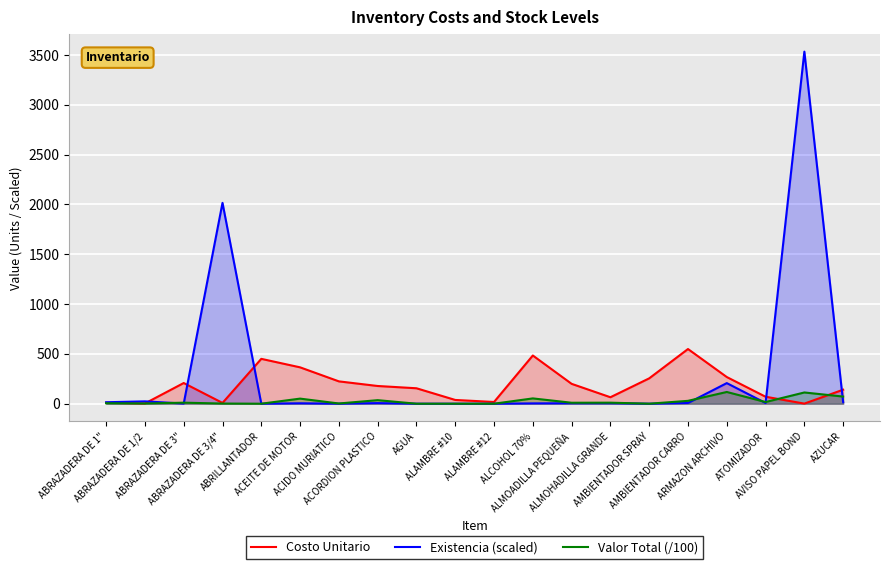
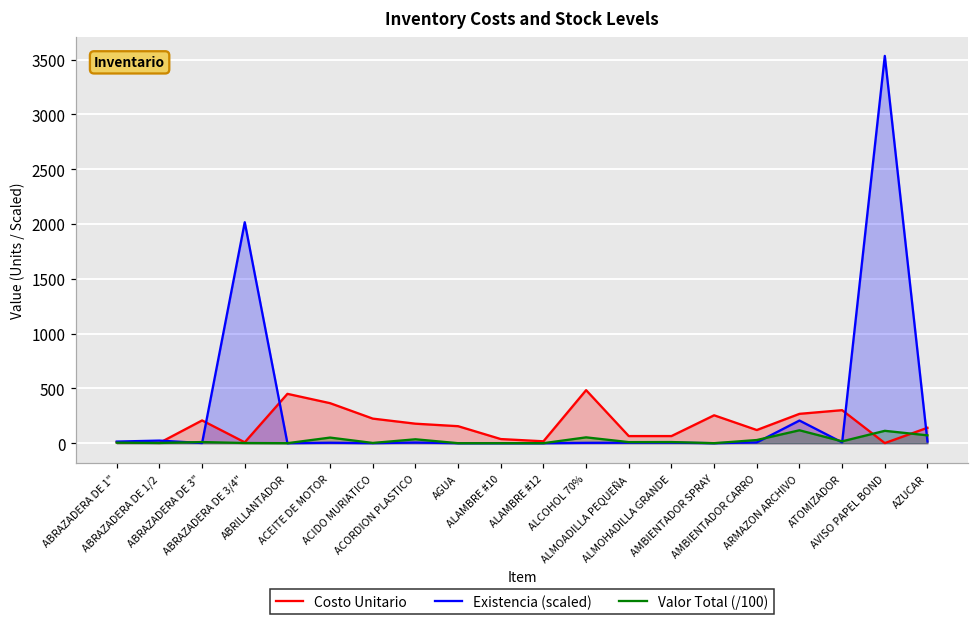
Costo Unitario, ALMOADILLA PEQUEÑA: 200 -> 100
Costo Unitario, AMBIENTADOR CARRO: 500 -> 100
Costo Unitario, ATOMIZADOR: 100 -> 300
